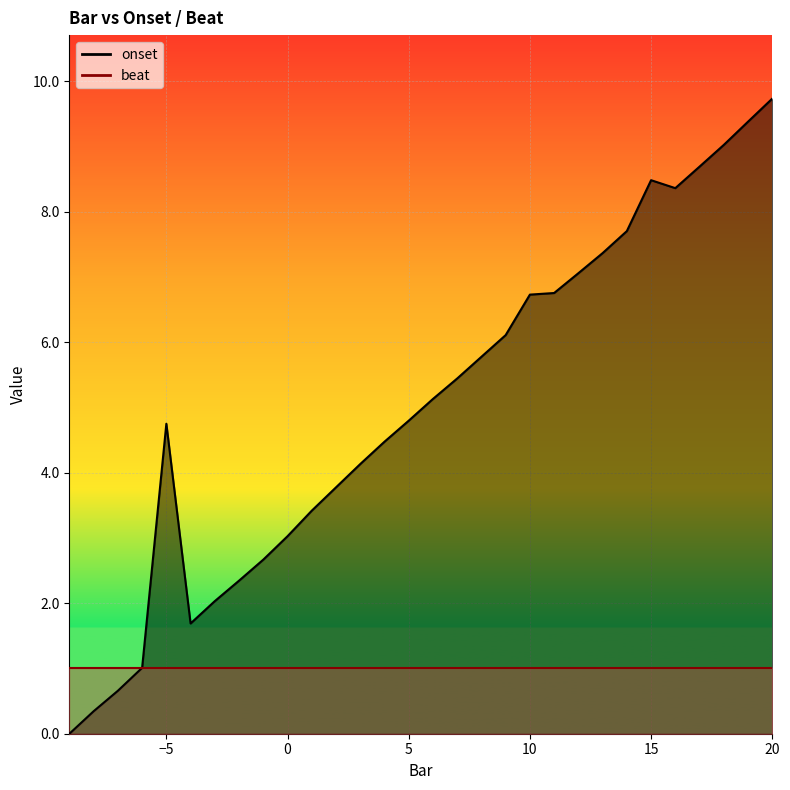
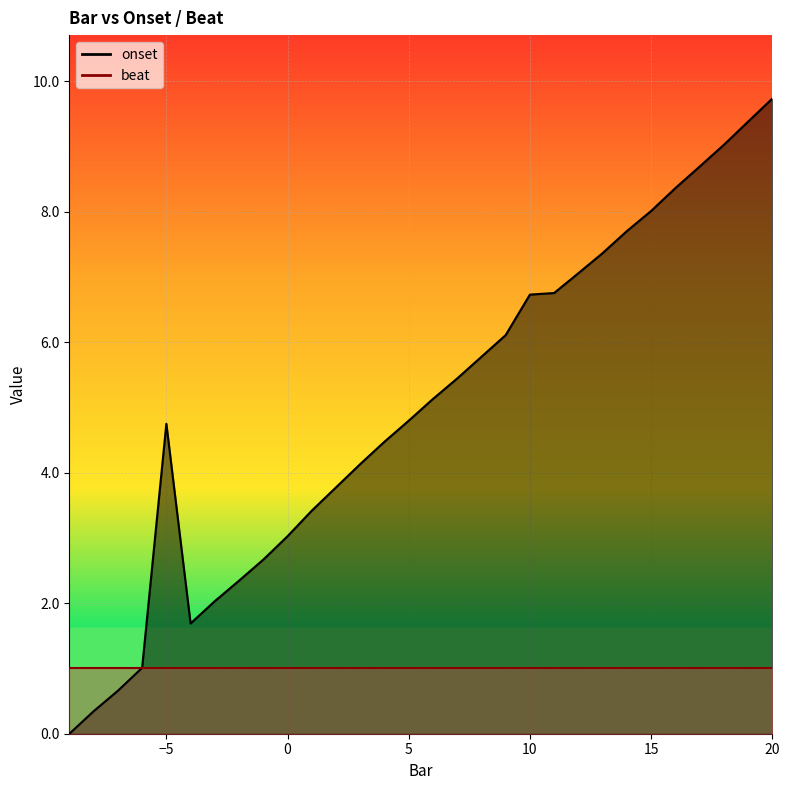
onset, 15: 8.5 -> 8.0
